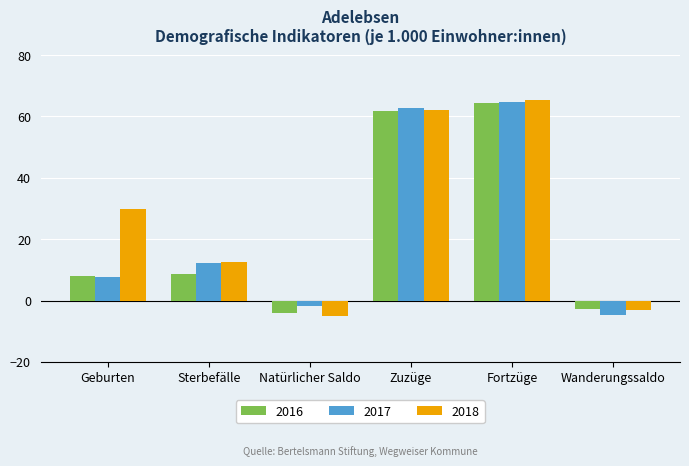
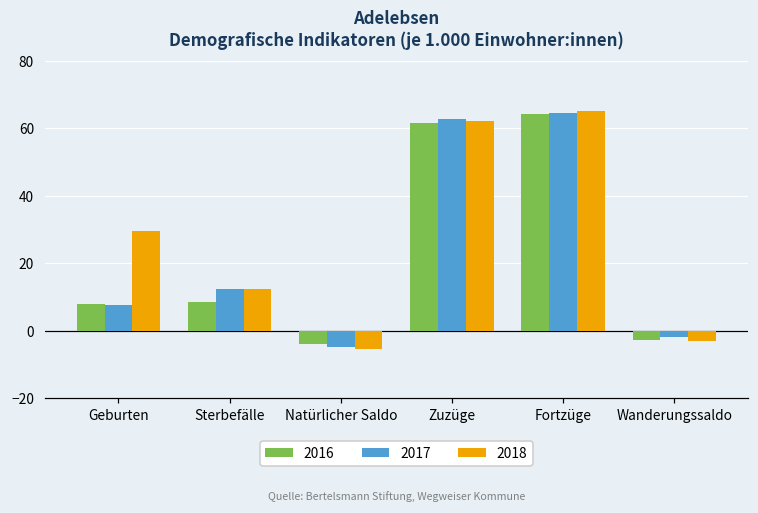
2017, Natürlicher Saldo: -2 -> -5
2017, Wanderungssaldo: -5 -> -2
